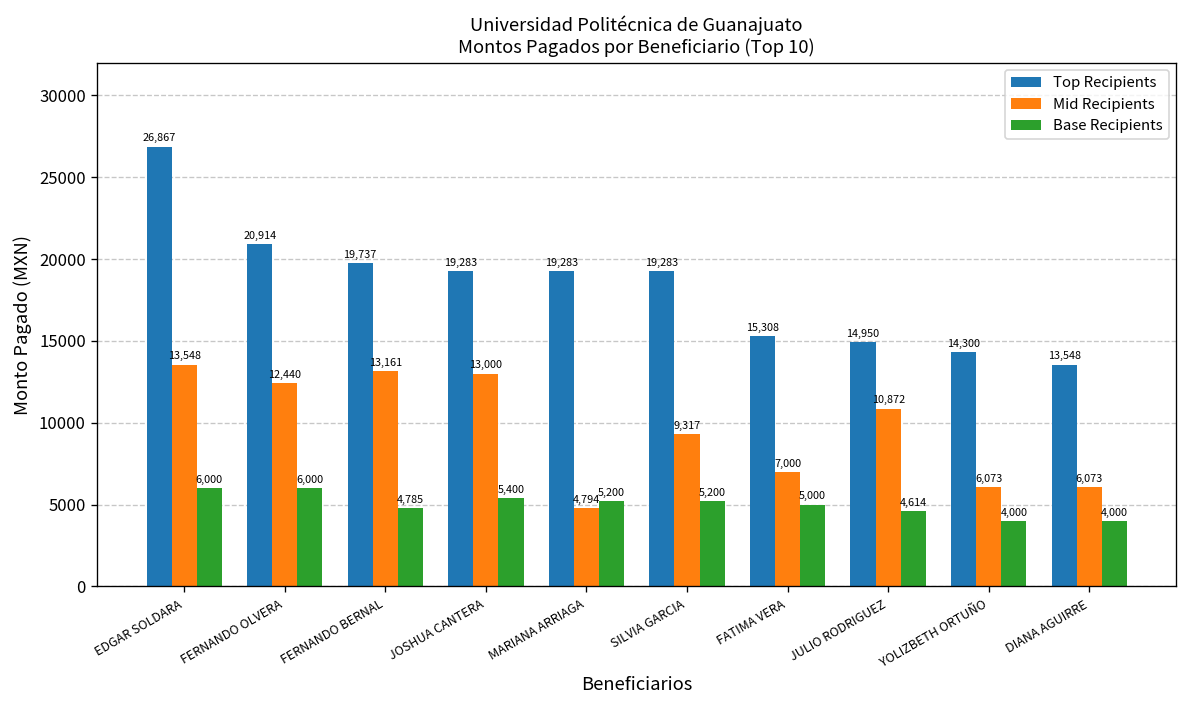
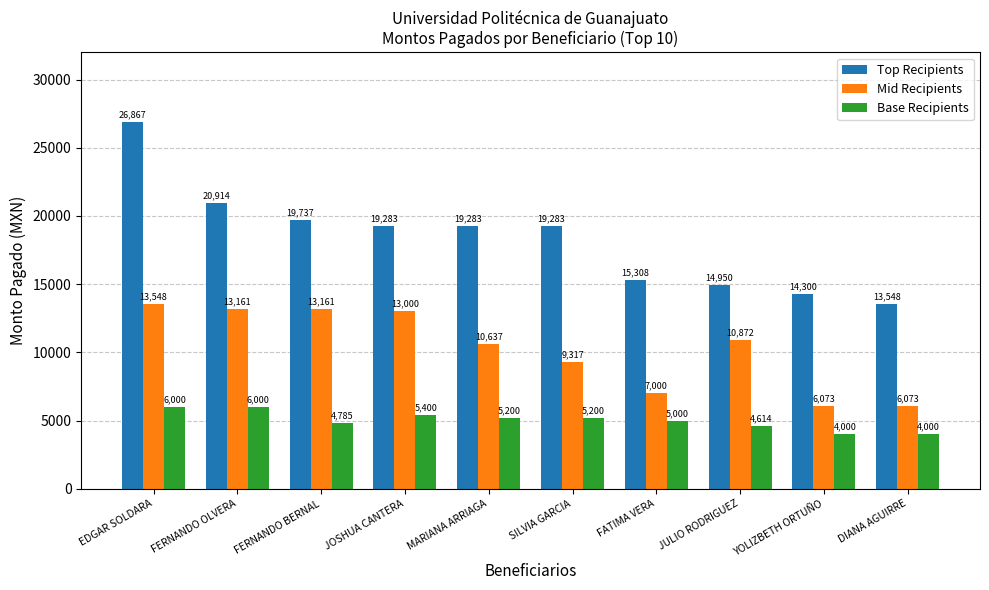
Mid Recipients, FERNANDO OLVERA: 12,440 -> 13,161
Mid Recipients, MARIANA ARRIAGA: 4,794 -> 10,637
